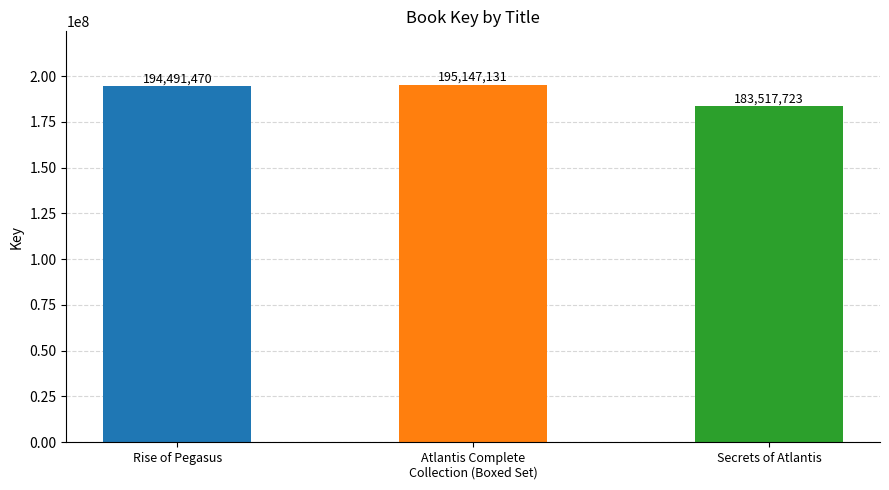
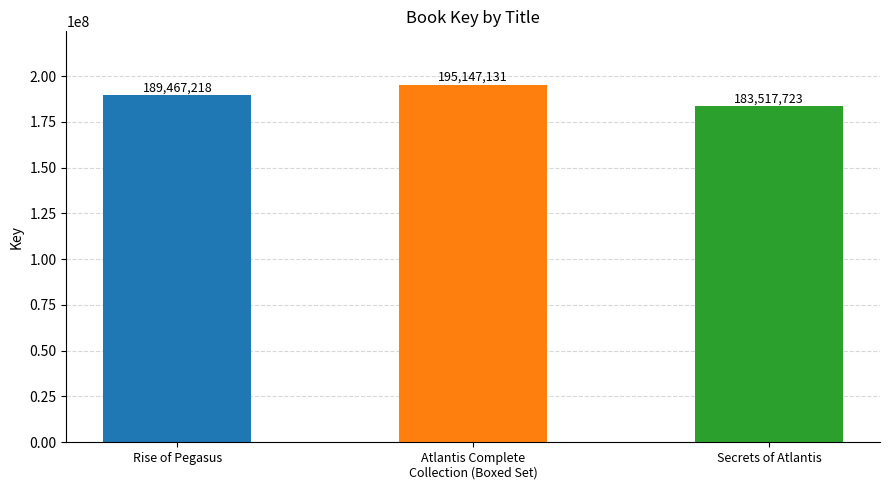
Rise of Pegasus: 194,491,470 -> 189,467,218
